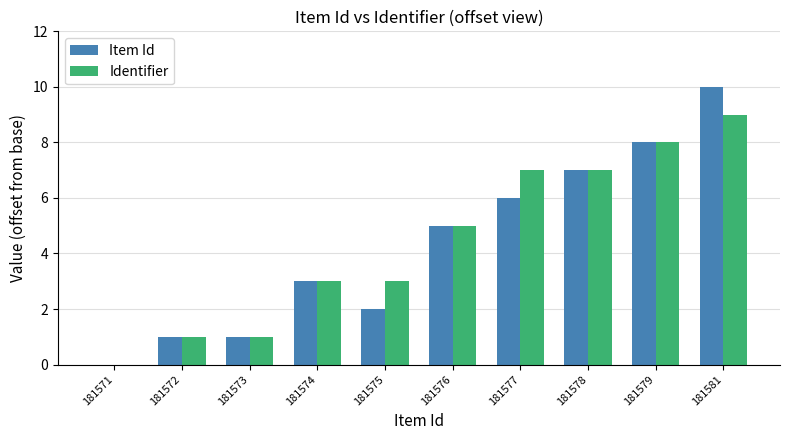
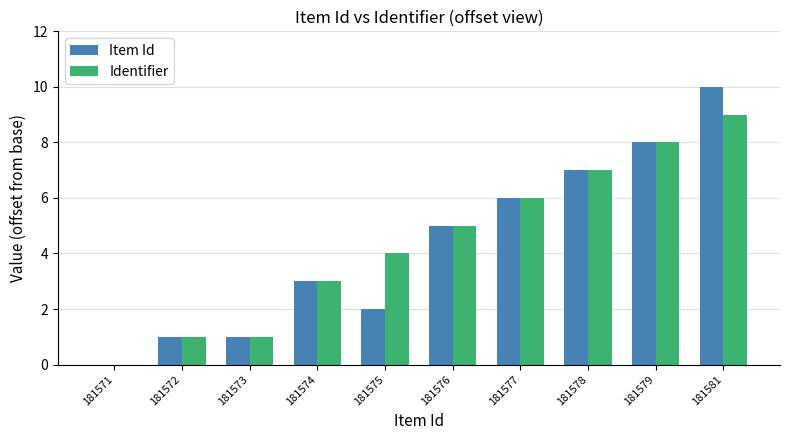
Identifier, 181575: 3.0 -> 4.0
Identifier, 181577: 7.0 -> 6.0
